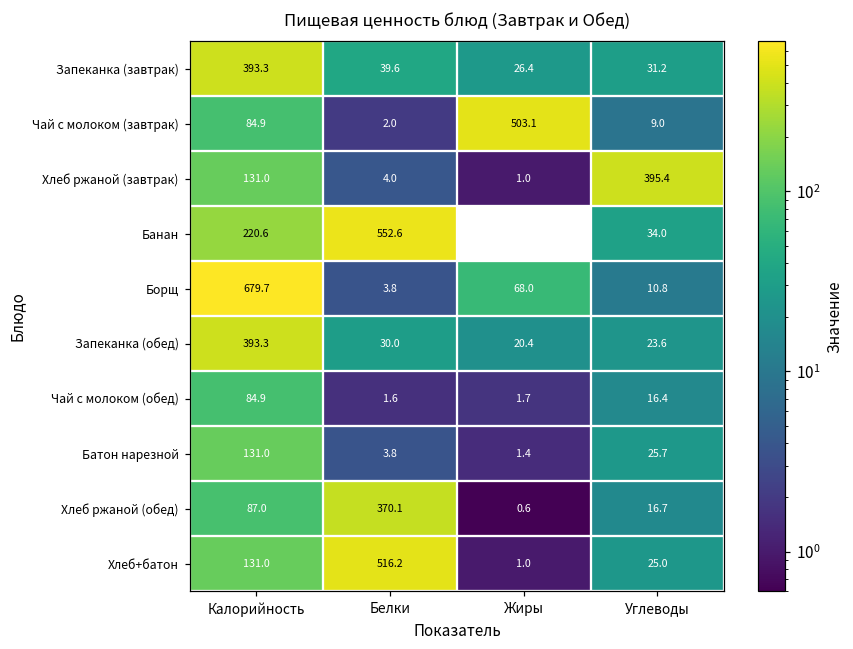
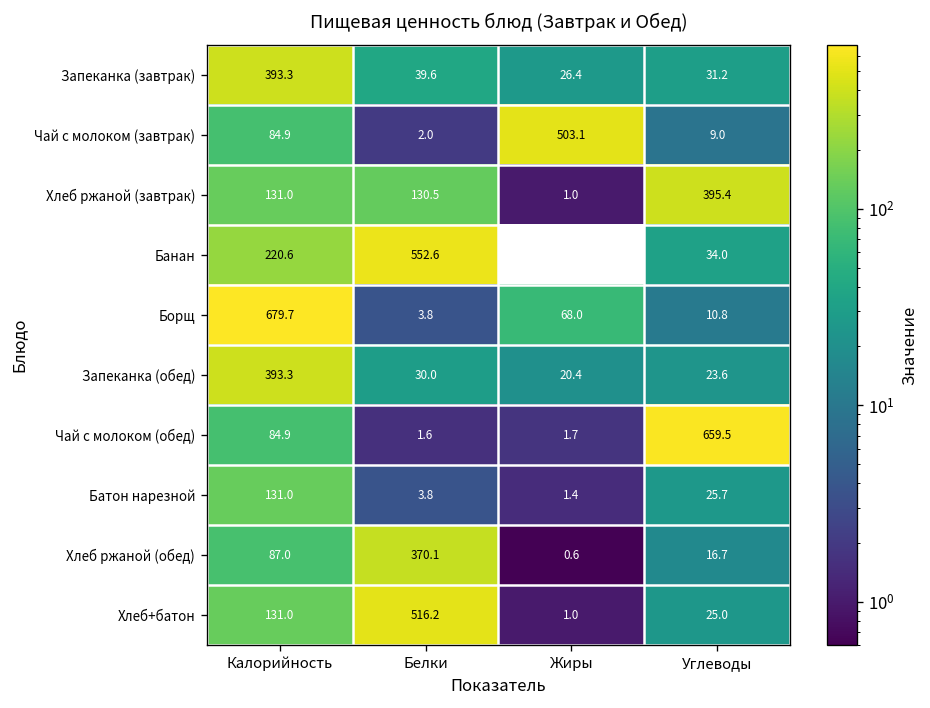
Хлеб ржаной (завтрак), Белки: 4.0 -> 130.5
Чай с молоком (обед), Углеводы: 16.4 -> 659.5
